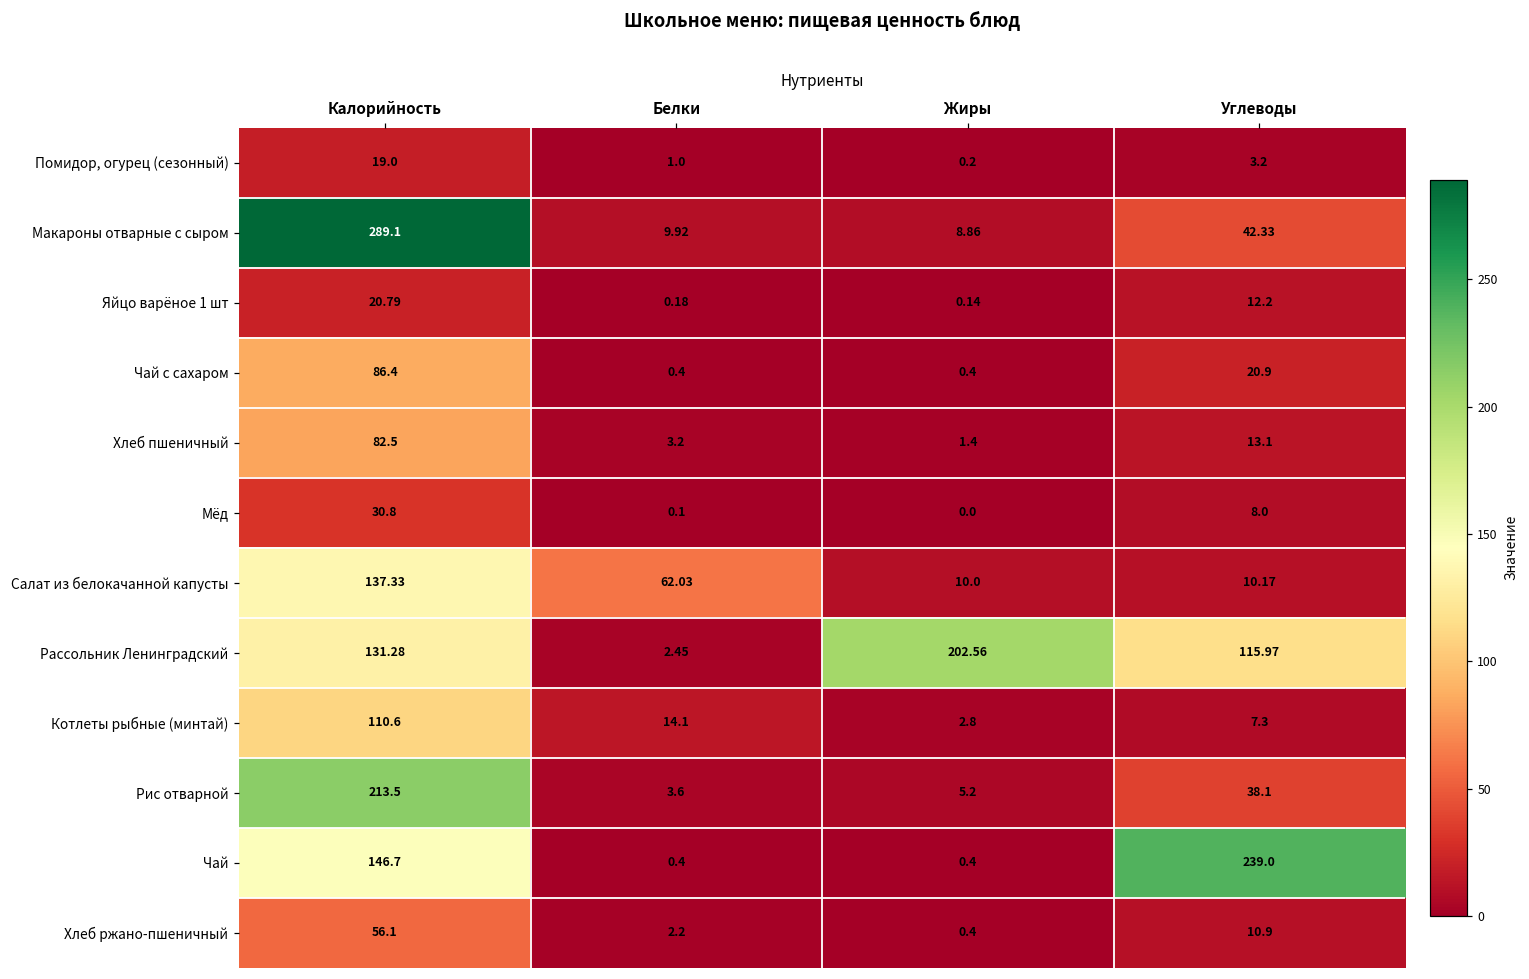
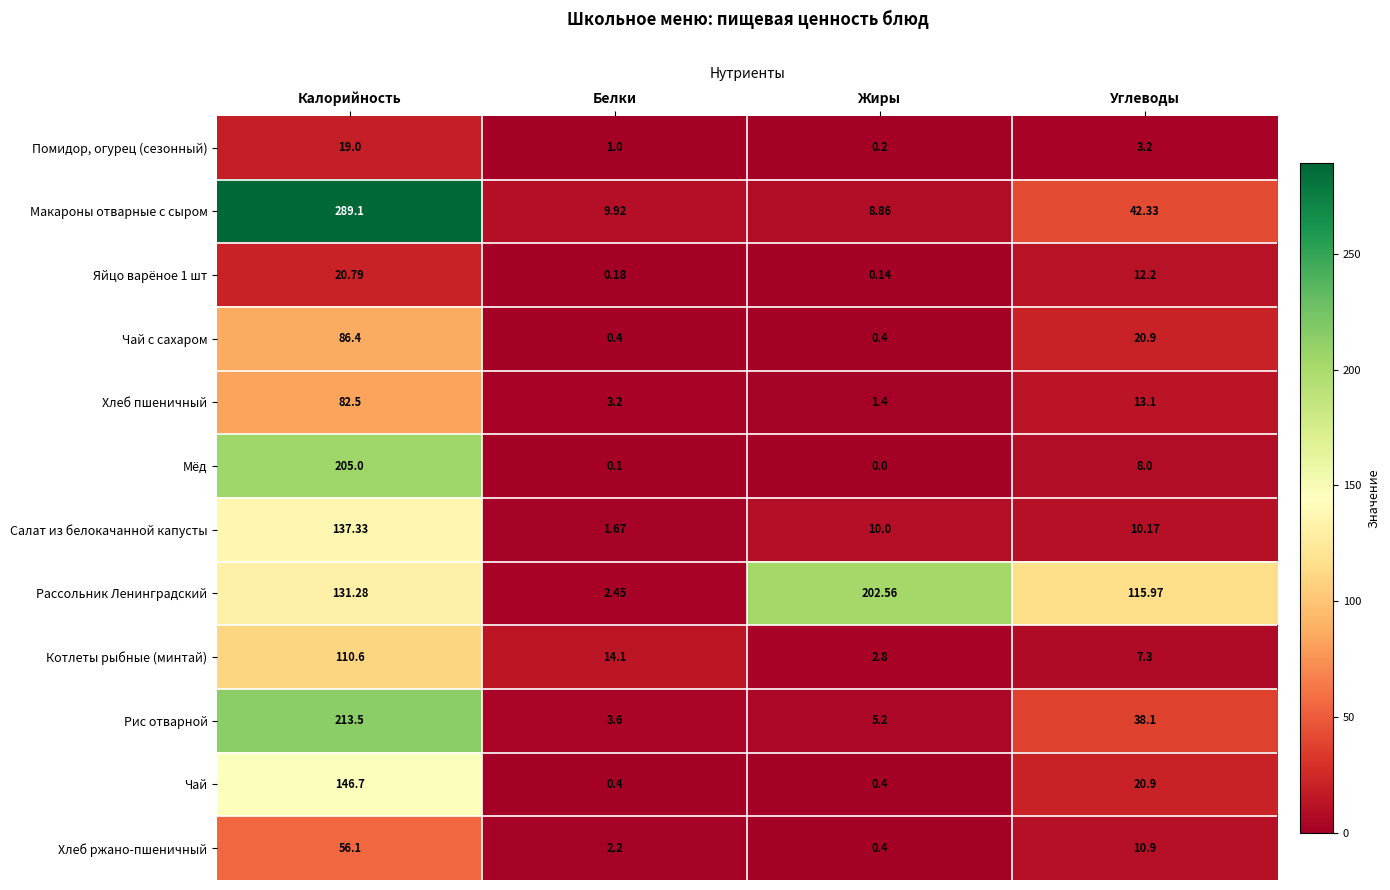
Мёд, Калорийность: 30.8 -> 205.0
Салат из белокачанной капусты, Белки: 62.03 -> 1.67
Чай, Углеводы: 239.0 -> 20.9
